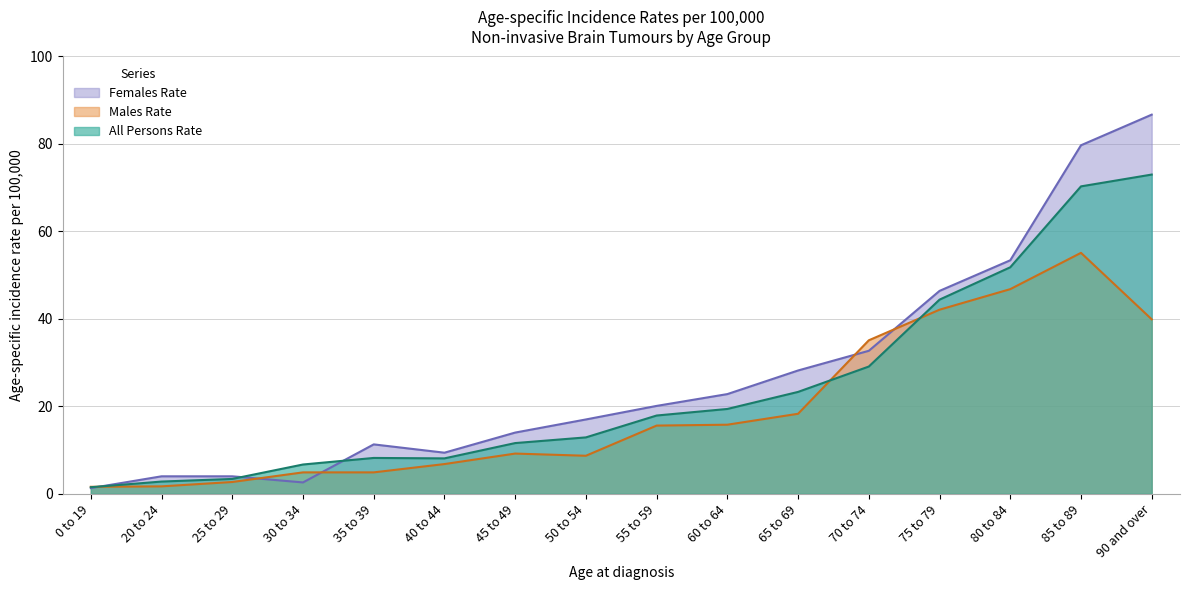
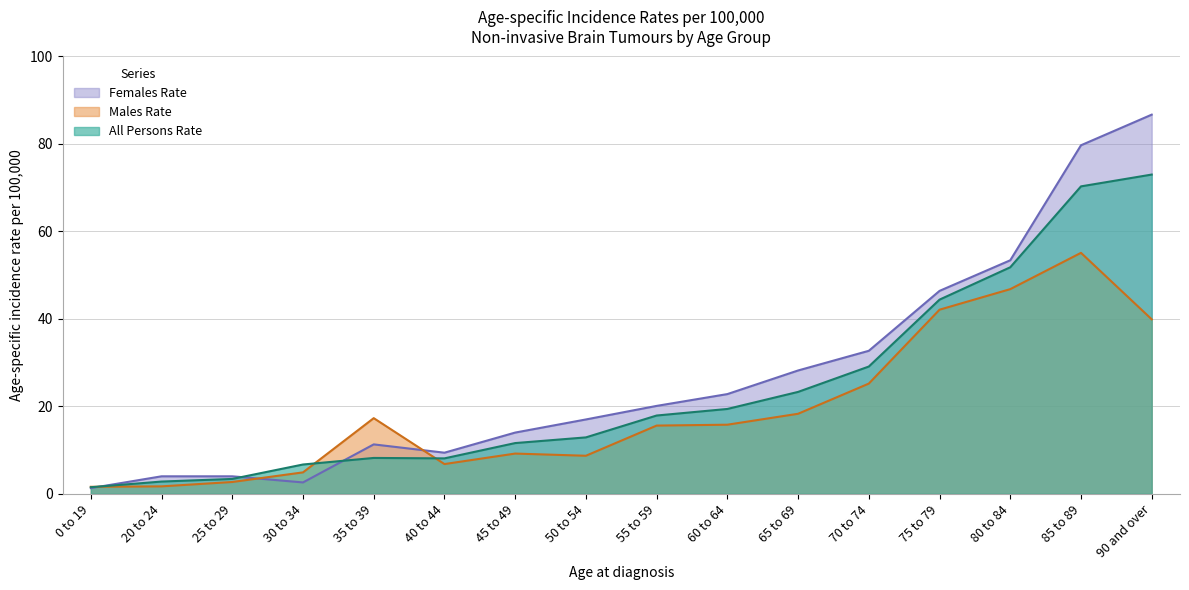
Males Rate, 35 to 39: 5 -> 17
Males Rate, 70 to 74: 35 -> 25
